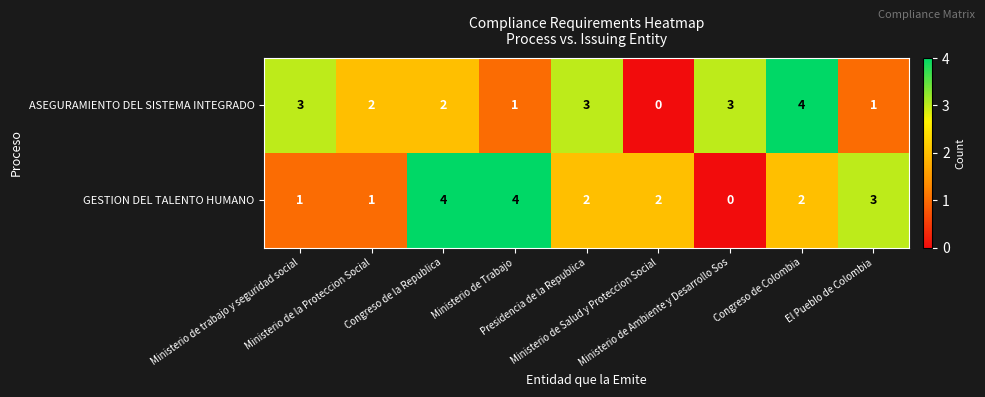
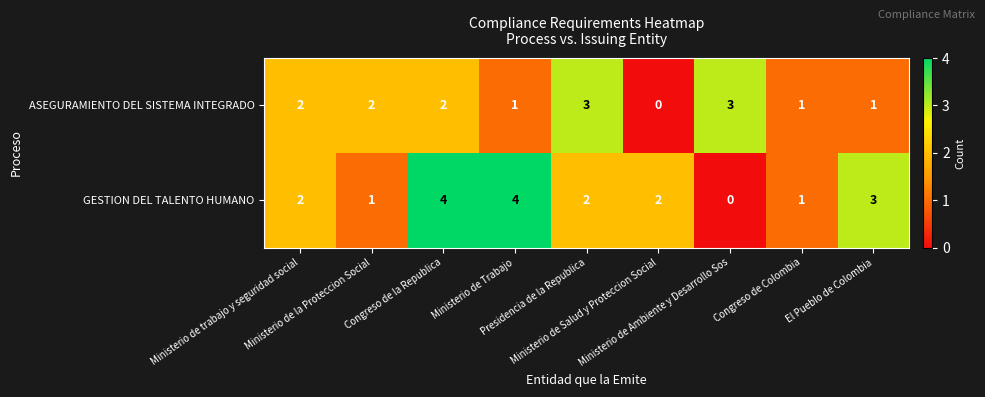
ASEGURAMIENTO DEL SISTEMA INTEGRADO, Ministerio de trabajo y seguridad social: 3 -> 2
ASEGURAMIENTO DEL SISTEMA INTEGRADO, Congreso de Colombia: 4 -> 1
GESTION DEL TALENTO HUMANO, Ministerio de trabajo y seguridad social: 1 -> 2
GESTION DEL TALENTO HUMANO, Congreso de Colombia: 2 -> 1
